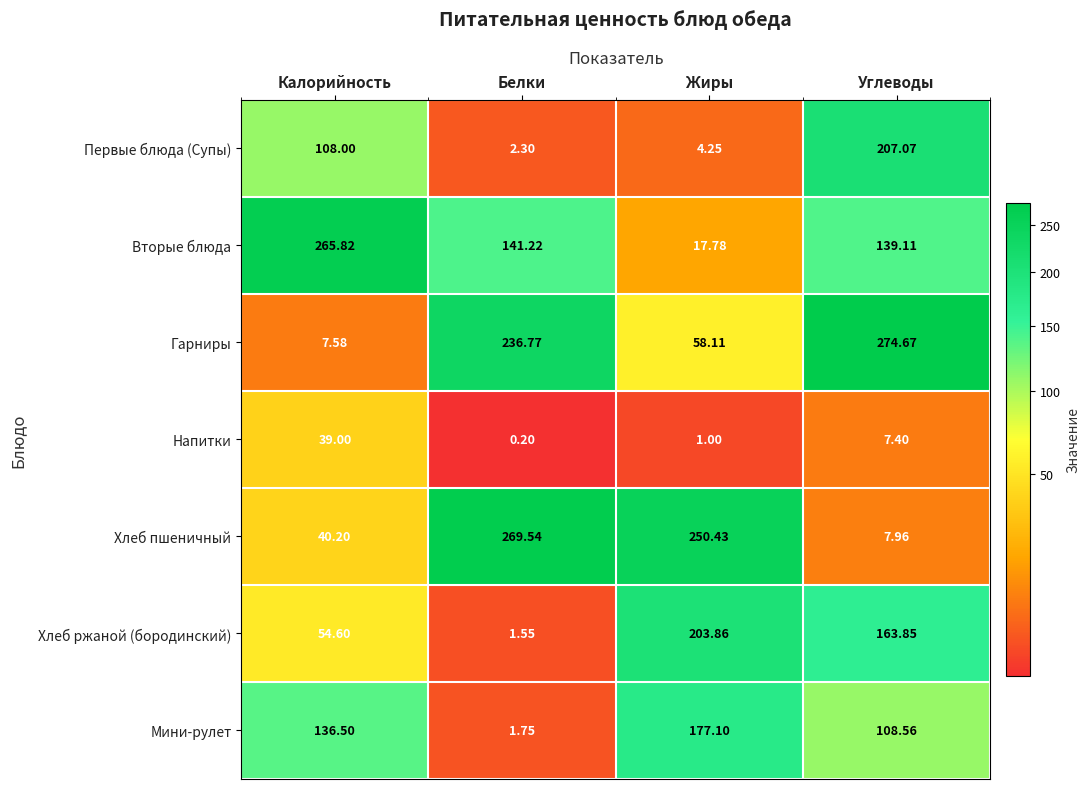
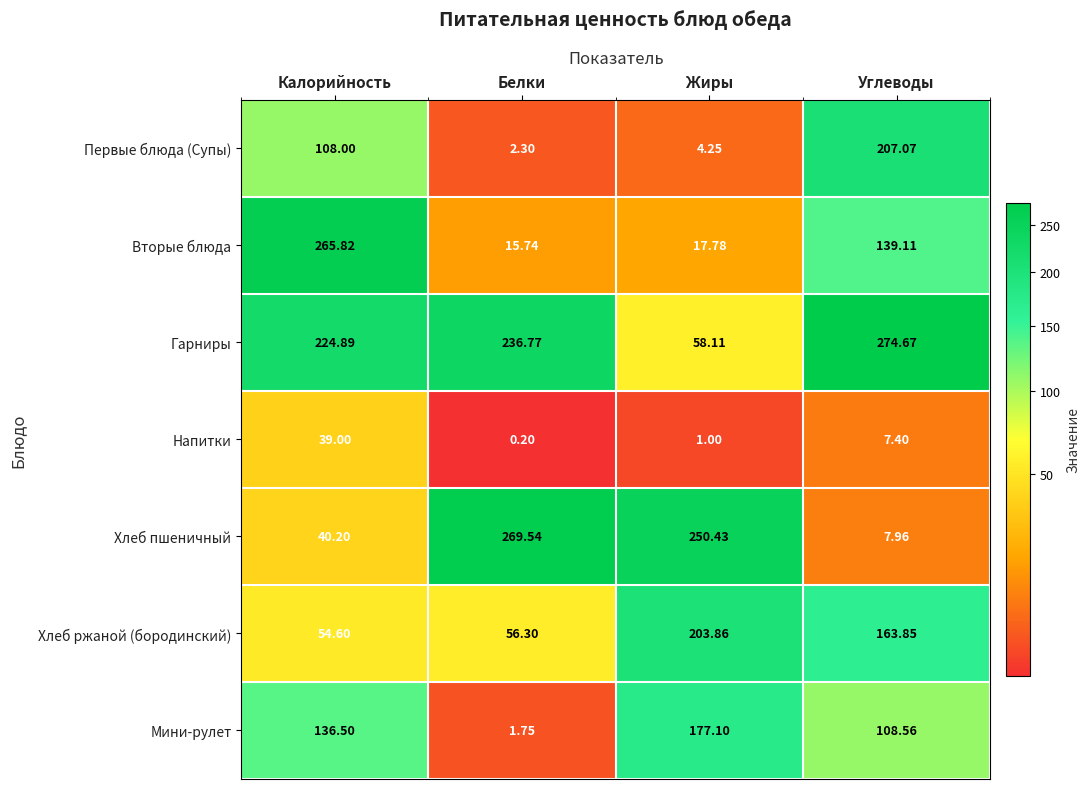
Вторые блюда, Белки: 141.22 -> 15.74
Гарниры, Калорийность: 7.58 -> 224.89
Хлеб ржаной (бородинский), Белки: 1.55 -> 56.30
